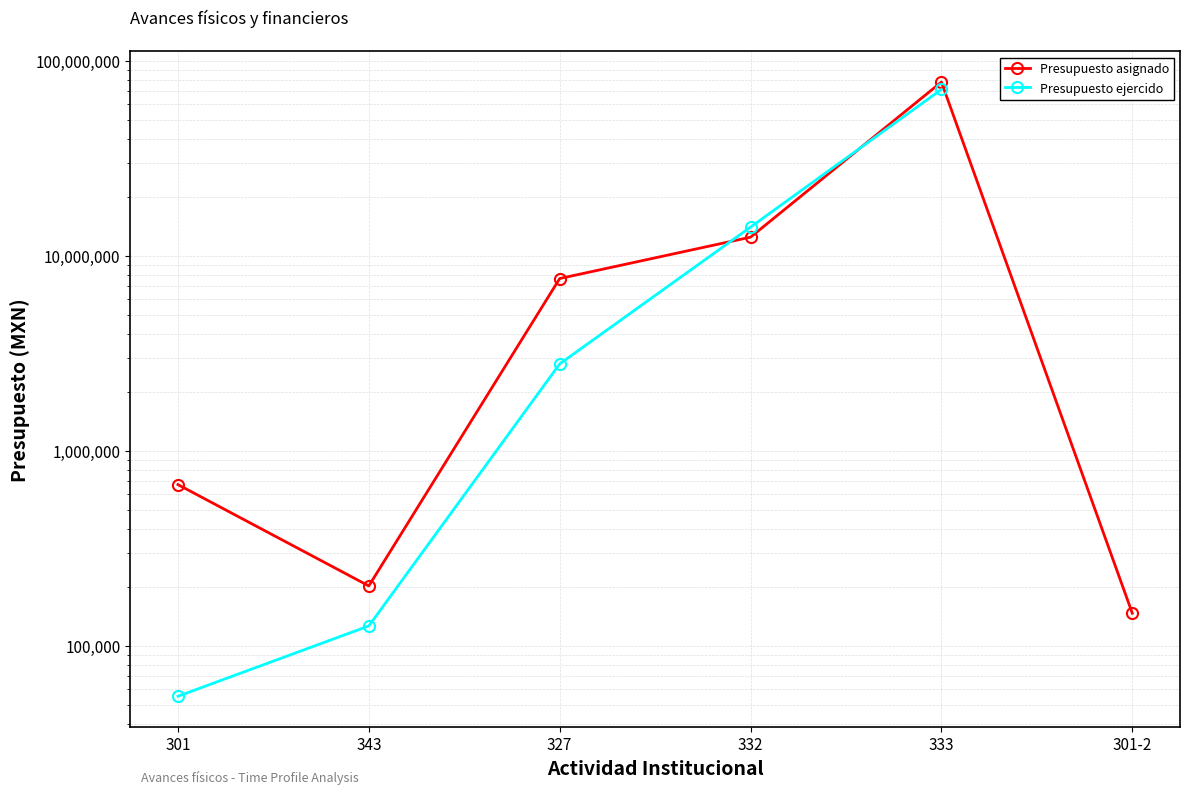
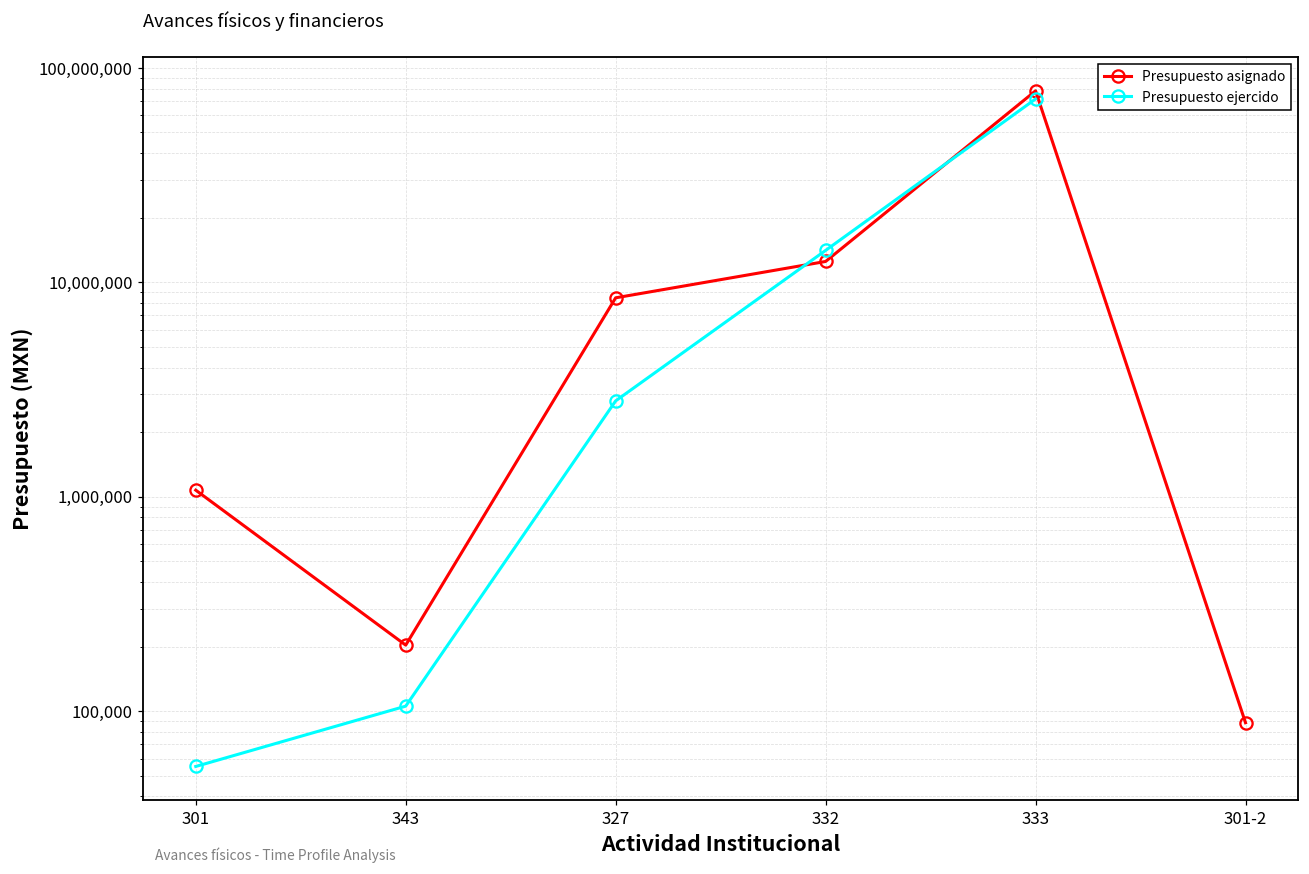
Presupuesto asignado, 301: 670,000 -> 1,100,000
Presupuesto ejercido, 343: 130,000 -> 110,000
Presupuesto asignado, 327: 7,700,000 -> 8,500,000
Presupuesto asignado, 301-2: 150,000 -> 90,000
